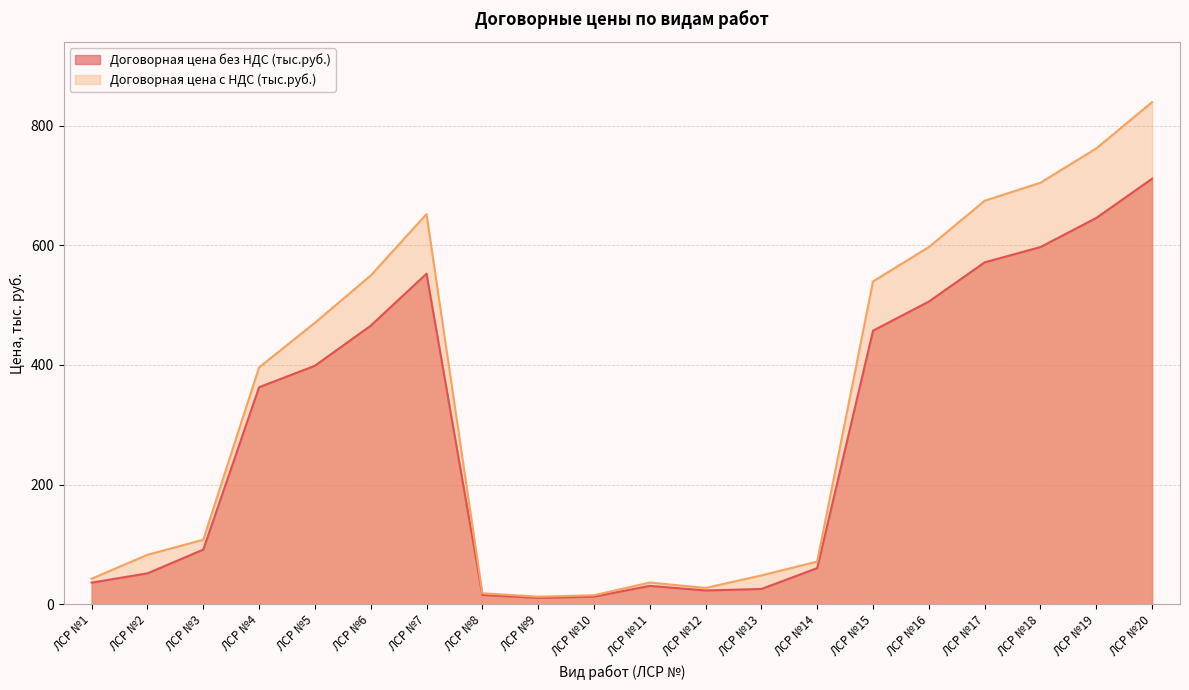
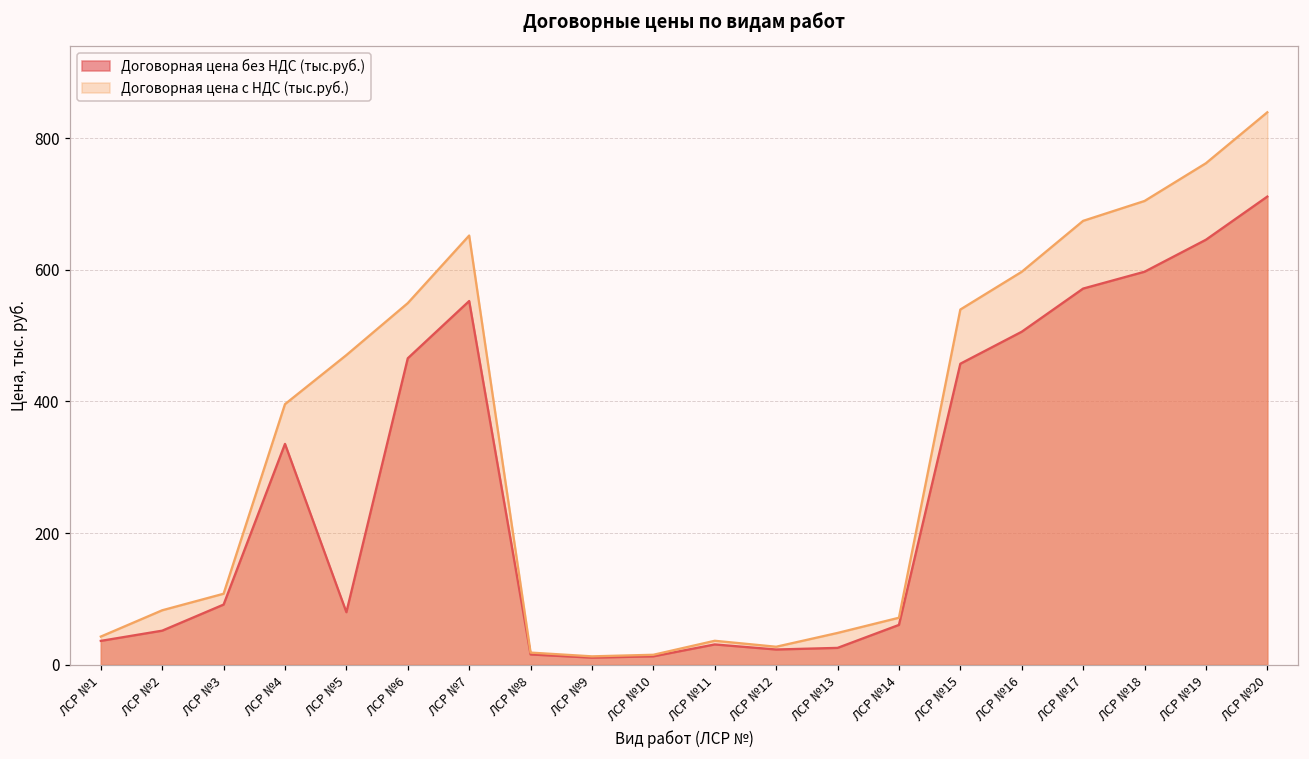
Договорная цена без НДС (тыс.руб.), ЛСР №4: 360 -> 340
Договорная цена без НДС (тыс.руб.), ЛСР №5: 400 -> 80
